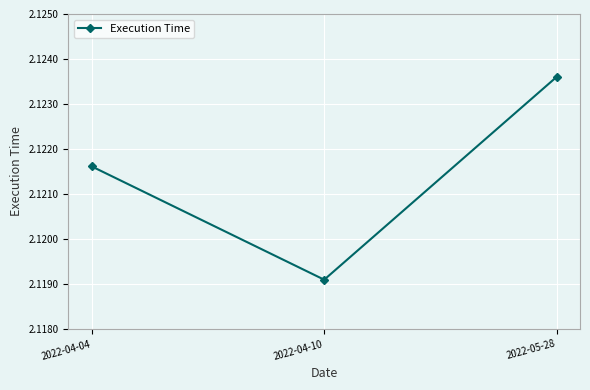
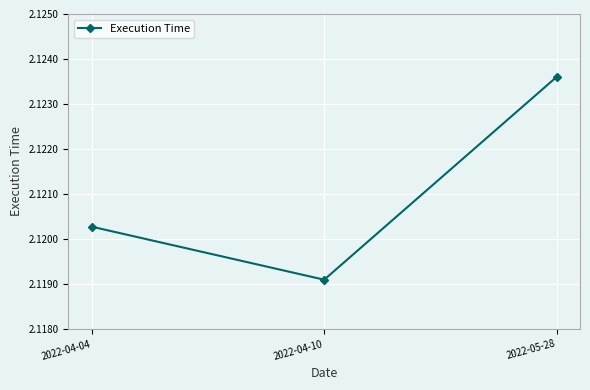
2022-04-04: 2.1216 -> 2.1203
